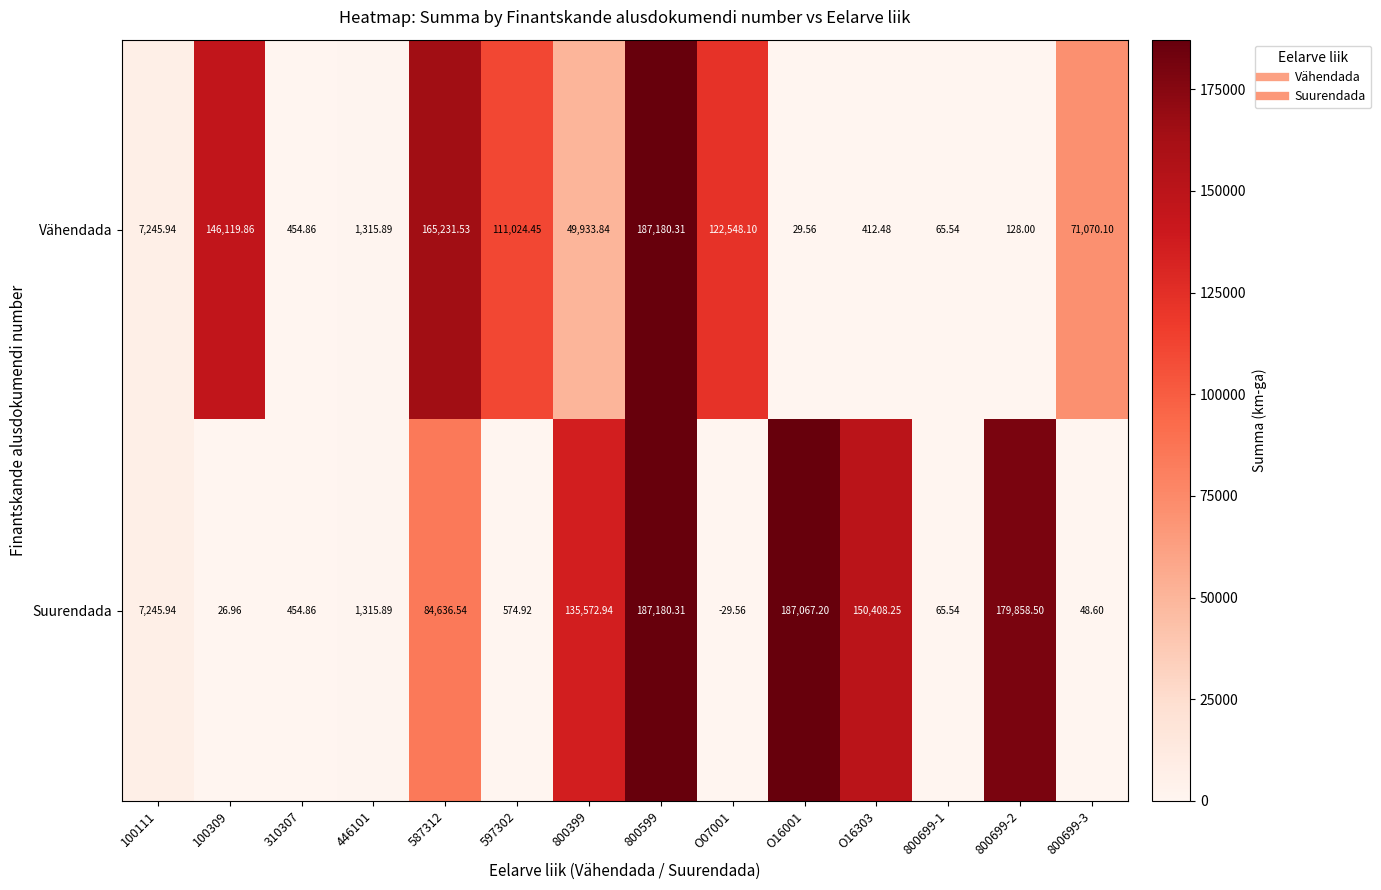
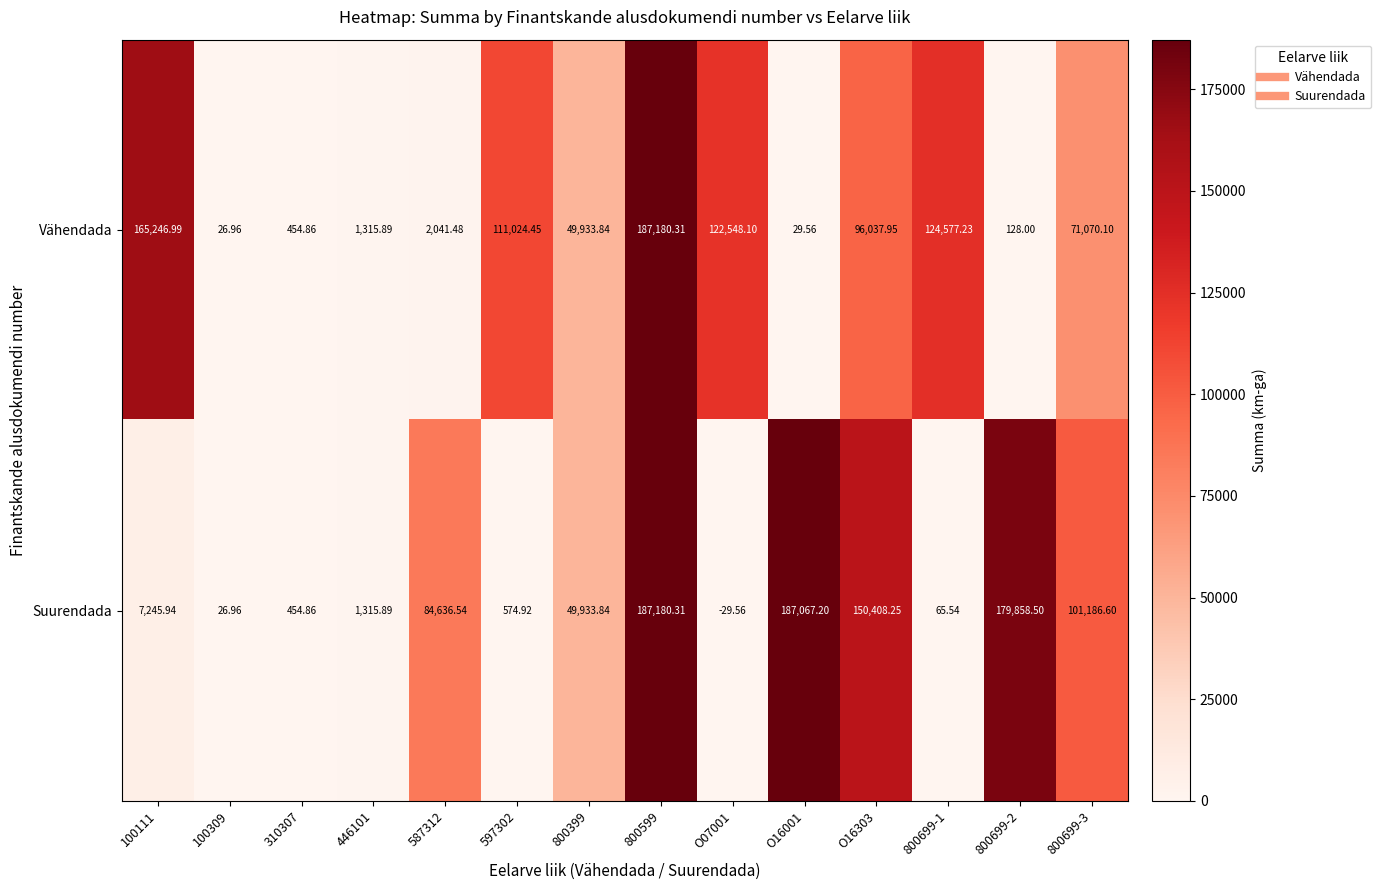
Vähendada, 100111: 7,245.94 -> 165,246.99
Vähendada, 100309: 146,119.86 -> 26.96
Vähendada, 587312: 165,231.53 -> 2,041.48
Vähendada, O16303: 412.48 -> 96,037.95
Vähendada, 800699-1: 65.54 -> 124,577.23
Suurendada, 800399: 135,572.94 -> 49,933.84
Suurendada, 800699-3: 48.60 -> 101,186.60
